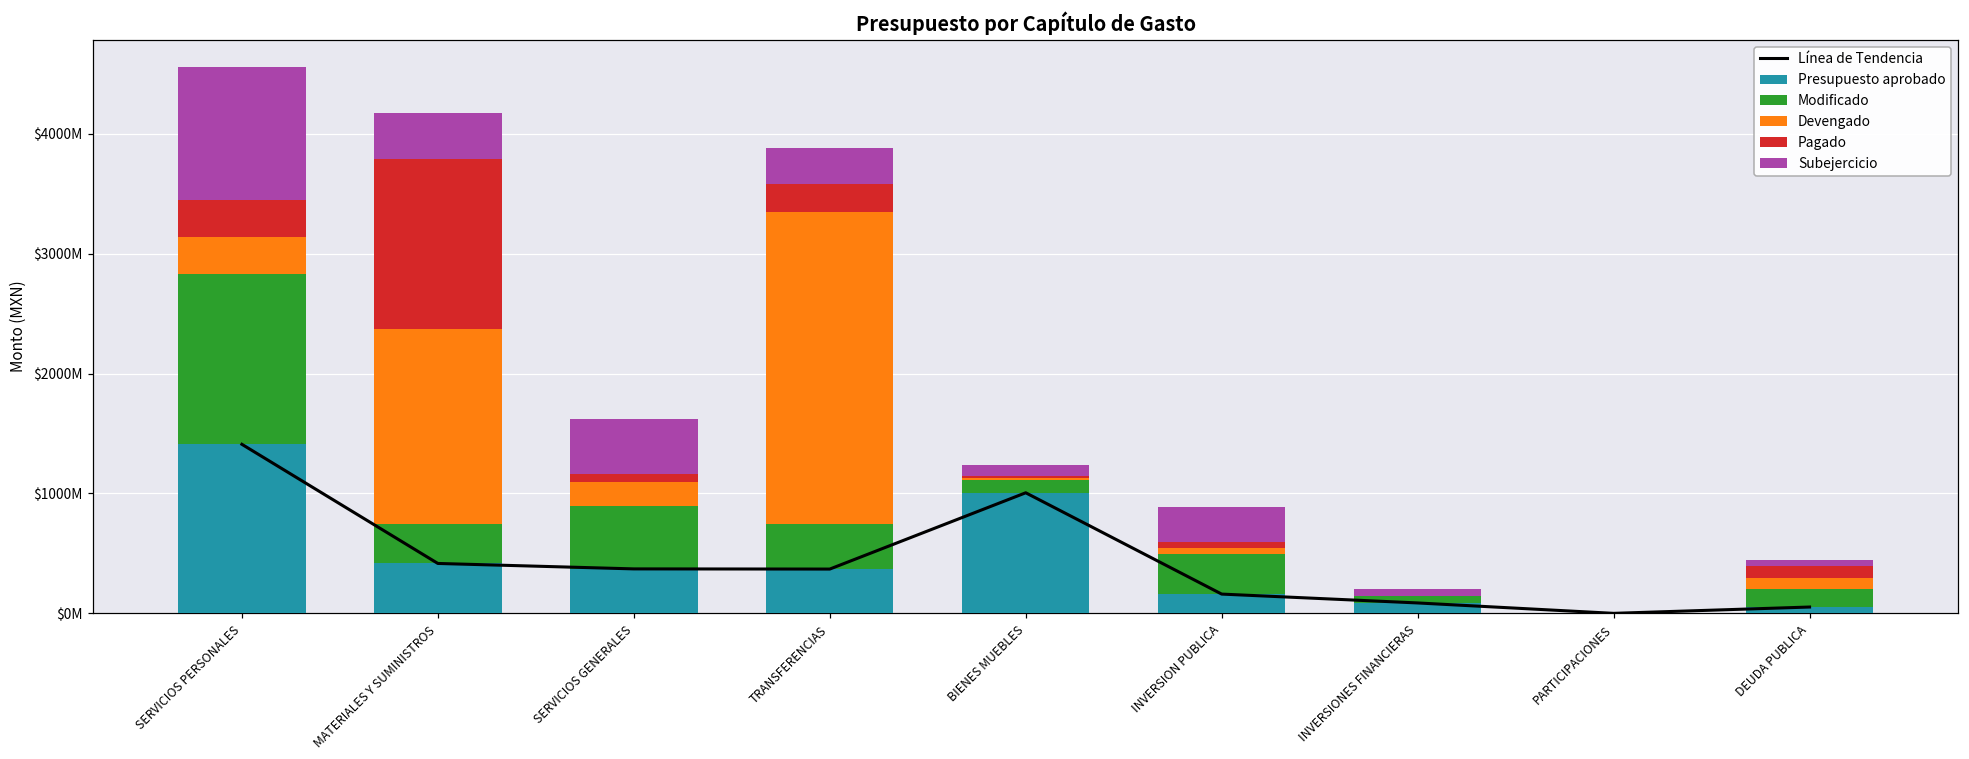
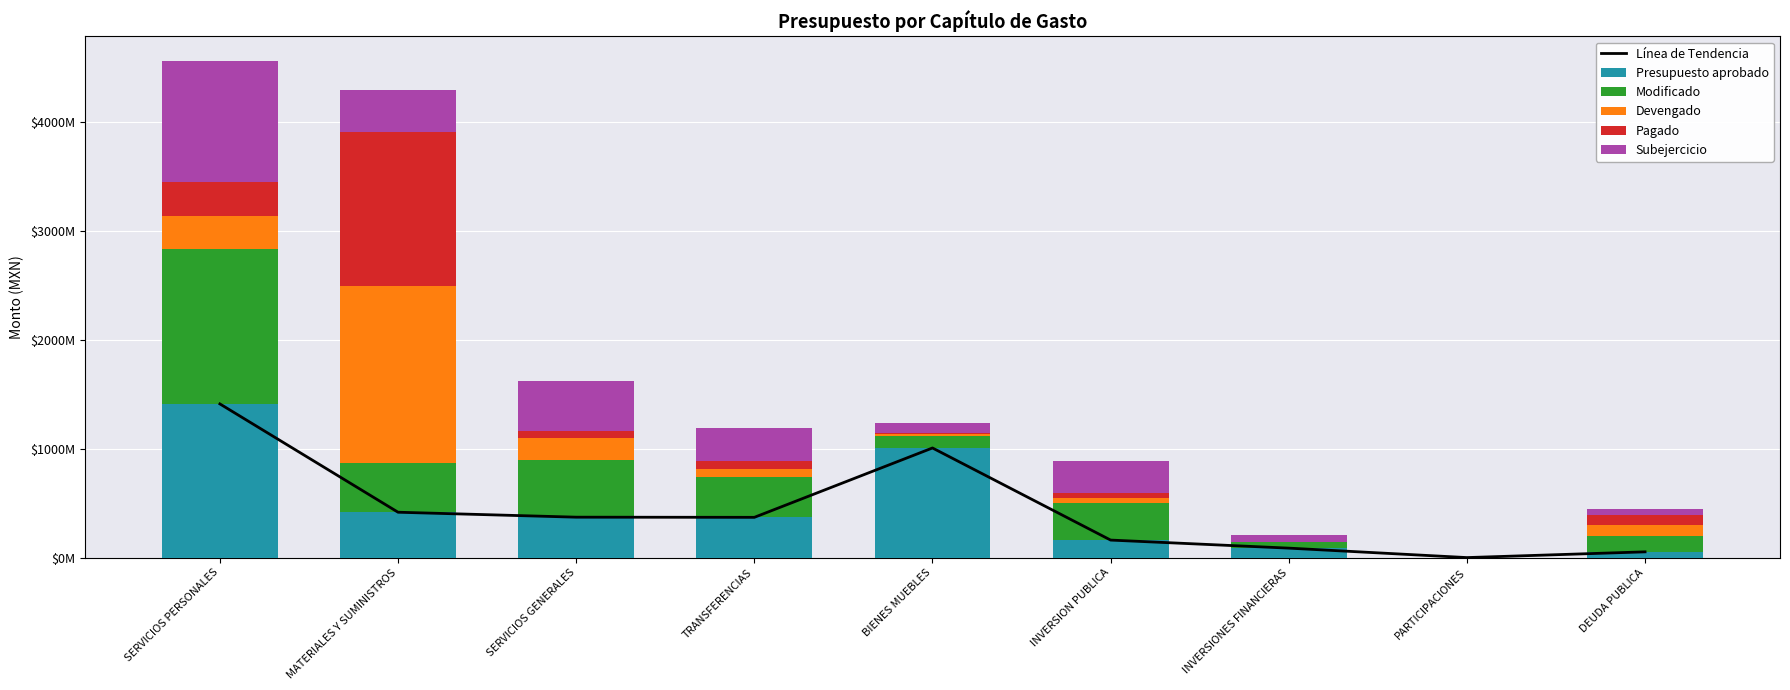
Modificado, MATERIALES Y SUMINISTROS: $330000000 -> $450000000
Devengado, TRANSFERENCIAS: $2610000000 -> $70000000
Pagado, TRANSFERENCIAS: $230000000 -> $70000000
